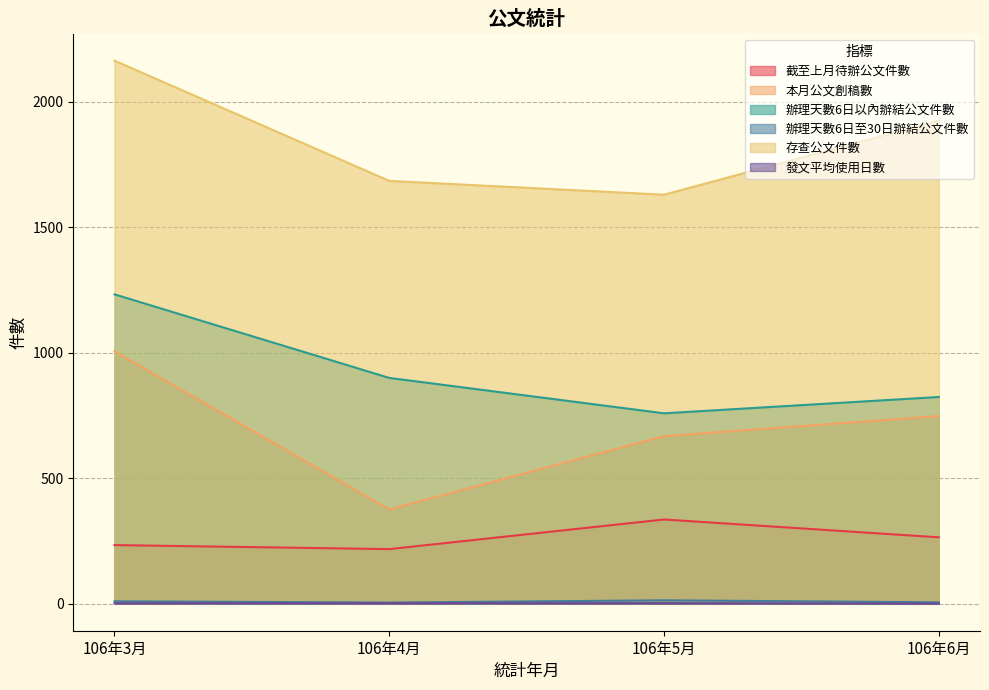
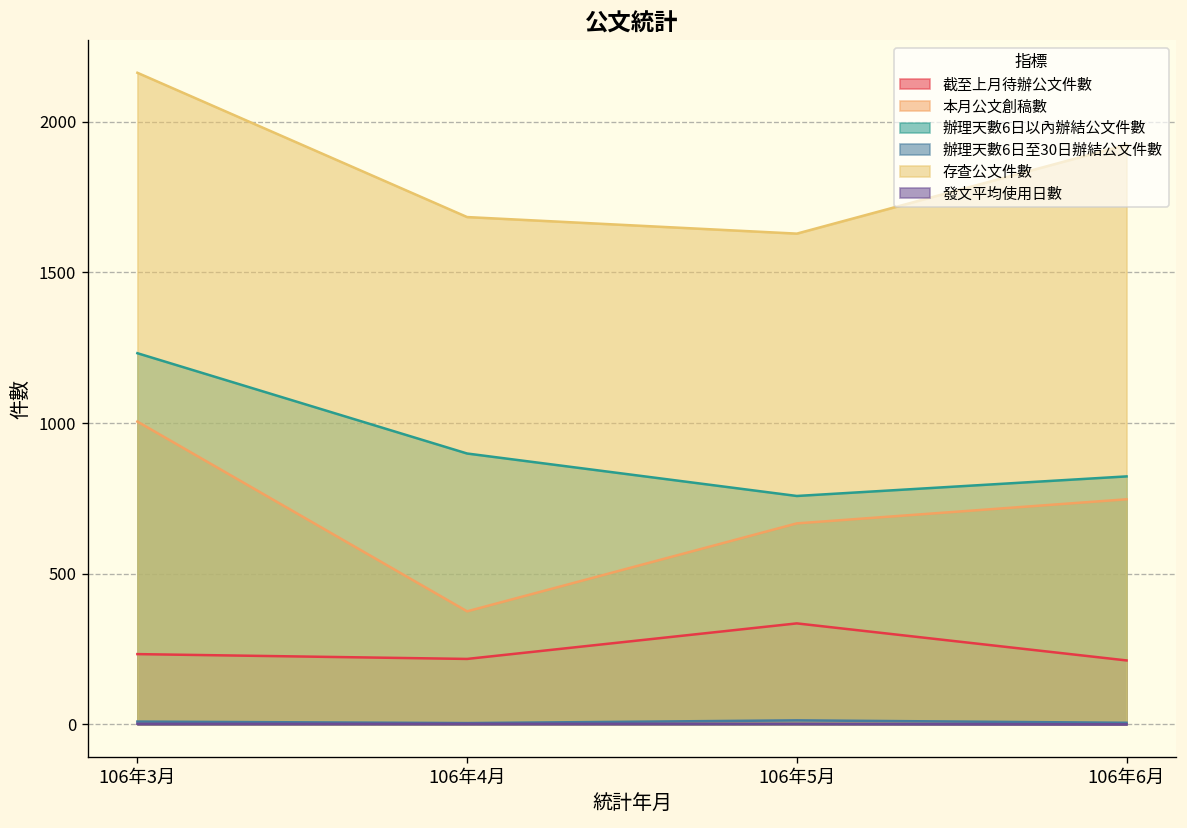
截至上月待辦公文件數, 106年6月: 260 -> 210
